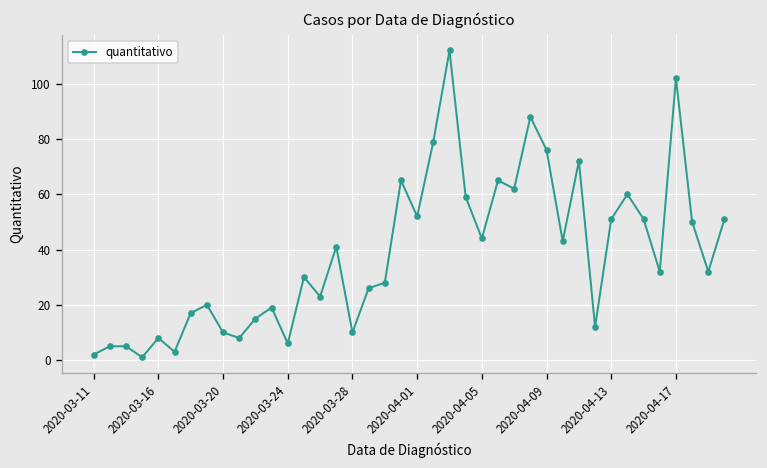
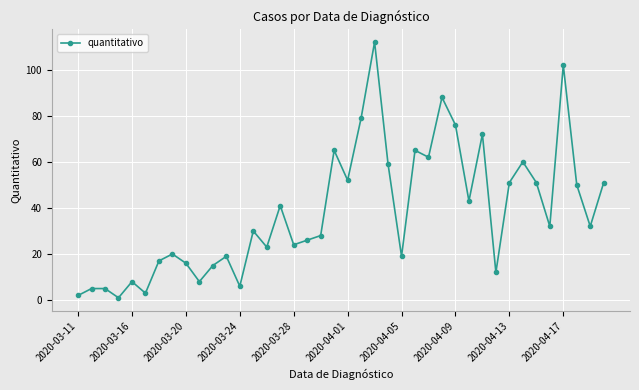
2020-03-20: 10 -> 16
2020-03-28: 10 -> 24
2020-04-05: 44 -> 19
